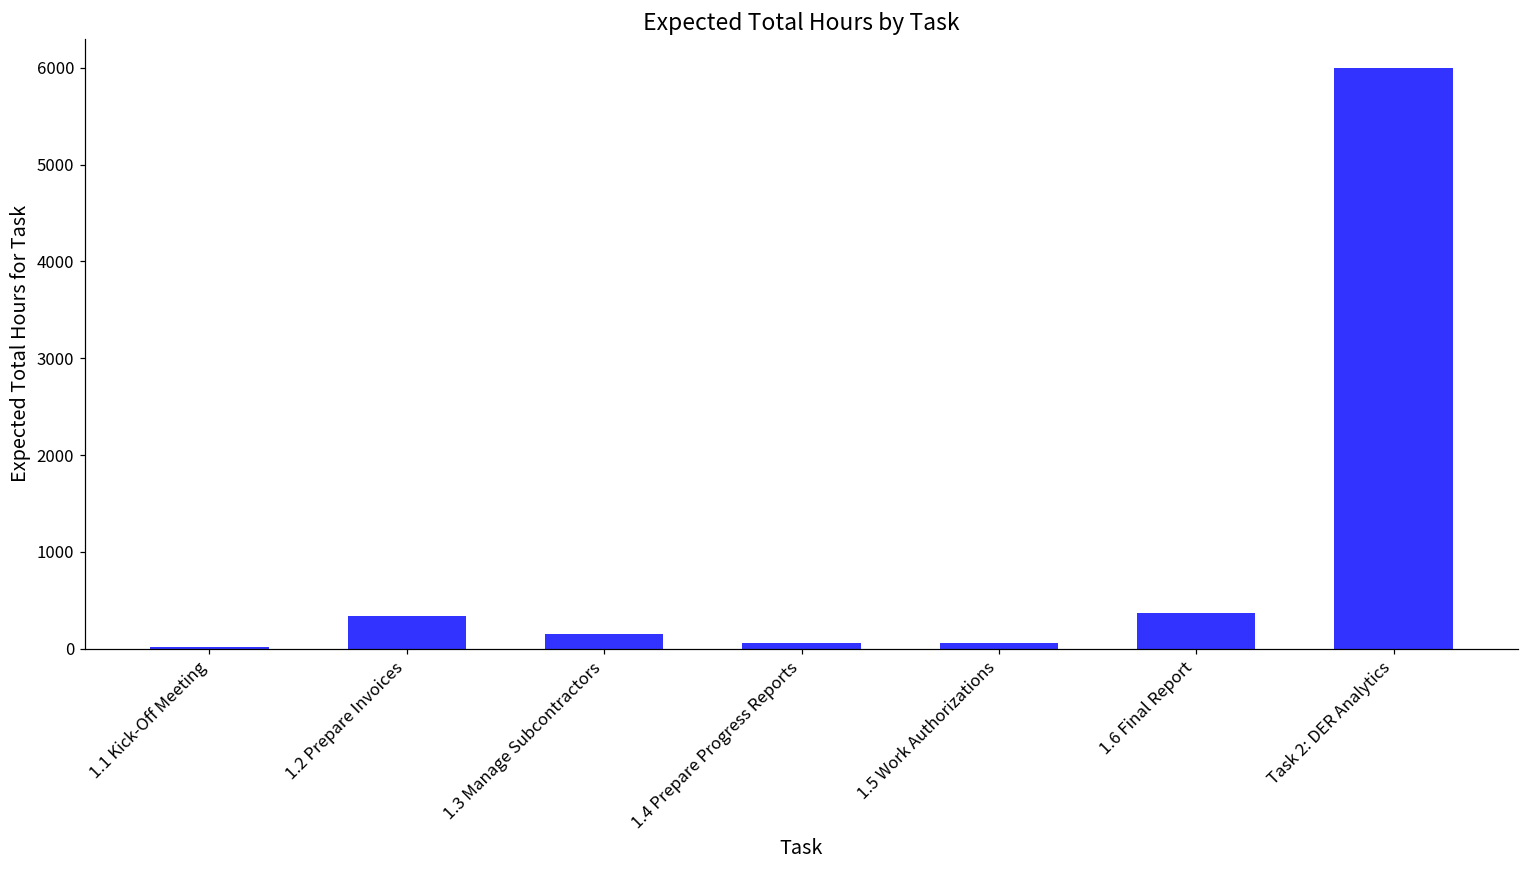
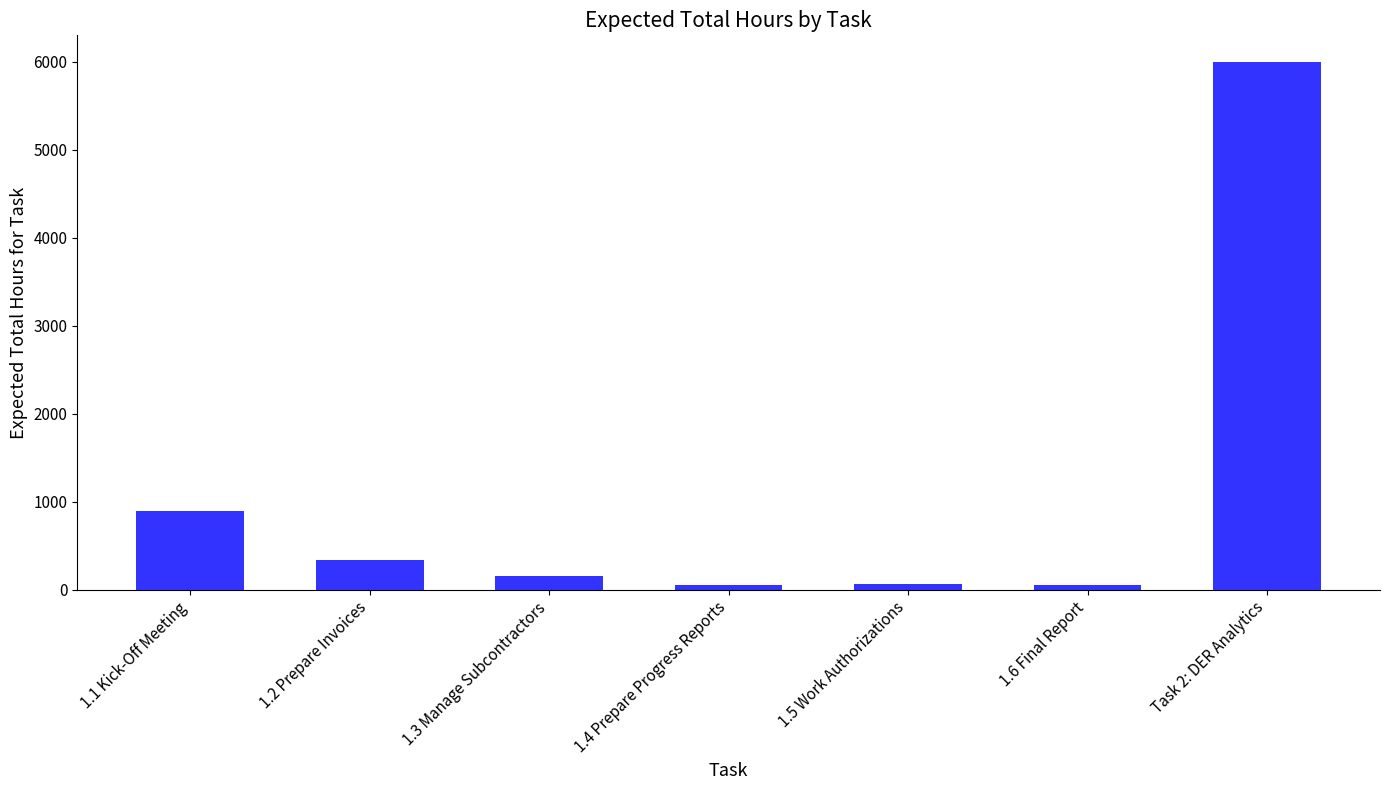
1.1 Kick-Off Meeting: 0 -> 900
1.6 Final Report: 400 -> 100
